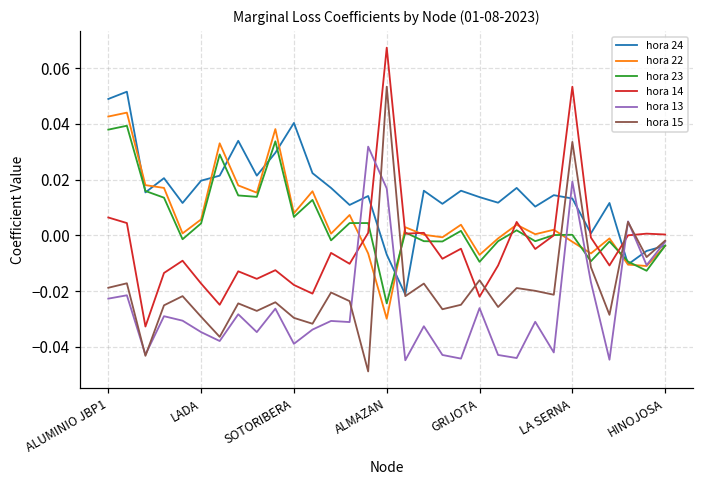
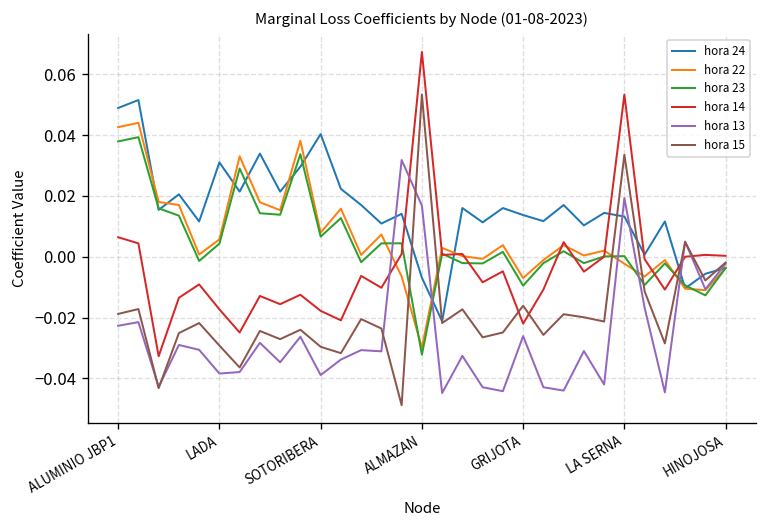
hora 24, LADA: 0.020 -> 0.031
hora 13, LADA: -0.035 -> -0.038
hora 23, ALMAZAN: -0.024 -> -0.032
